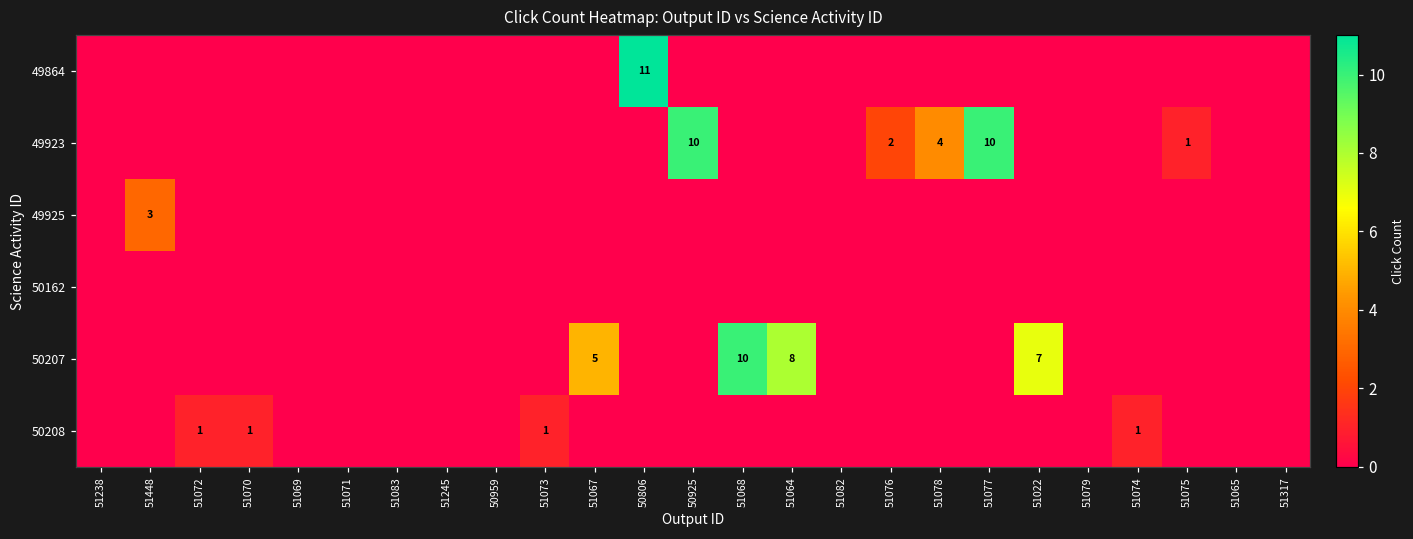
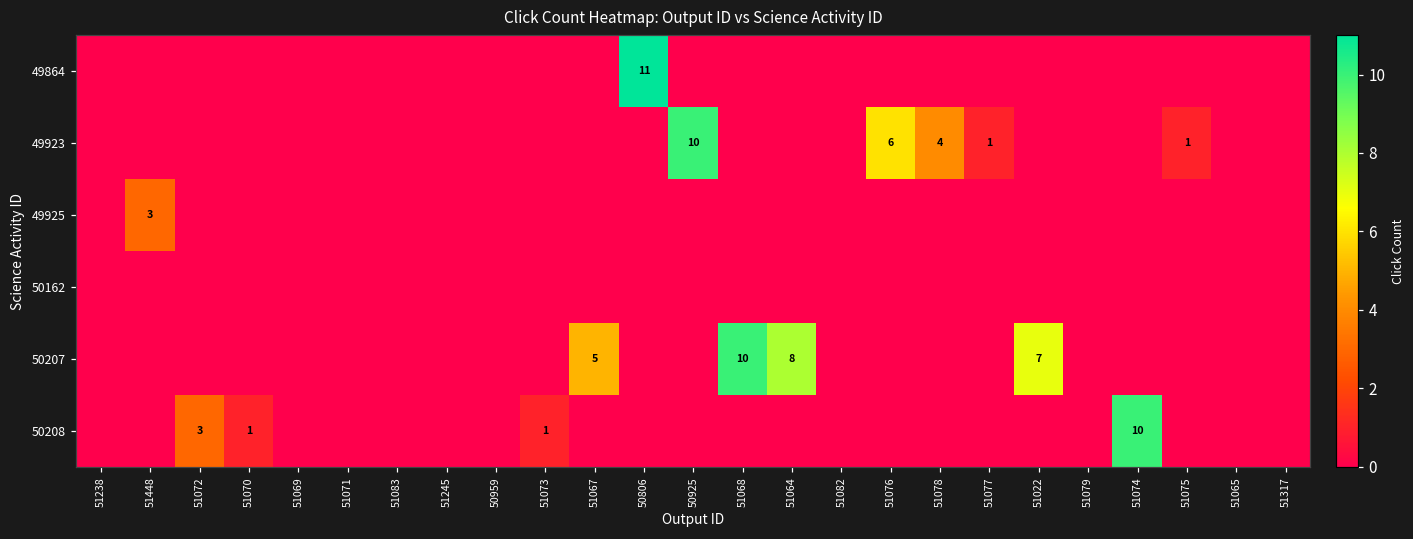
49923, 51076: 2 -> 6
49923, 51077: 10 -> 1
50208, 51072: 1 -> 3
50208, 51074: 1 -> 10
